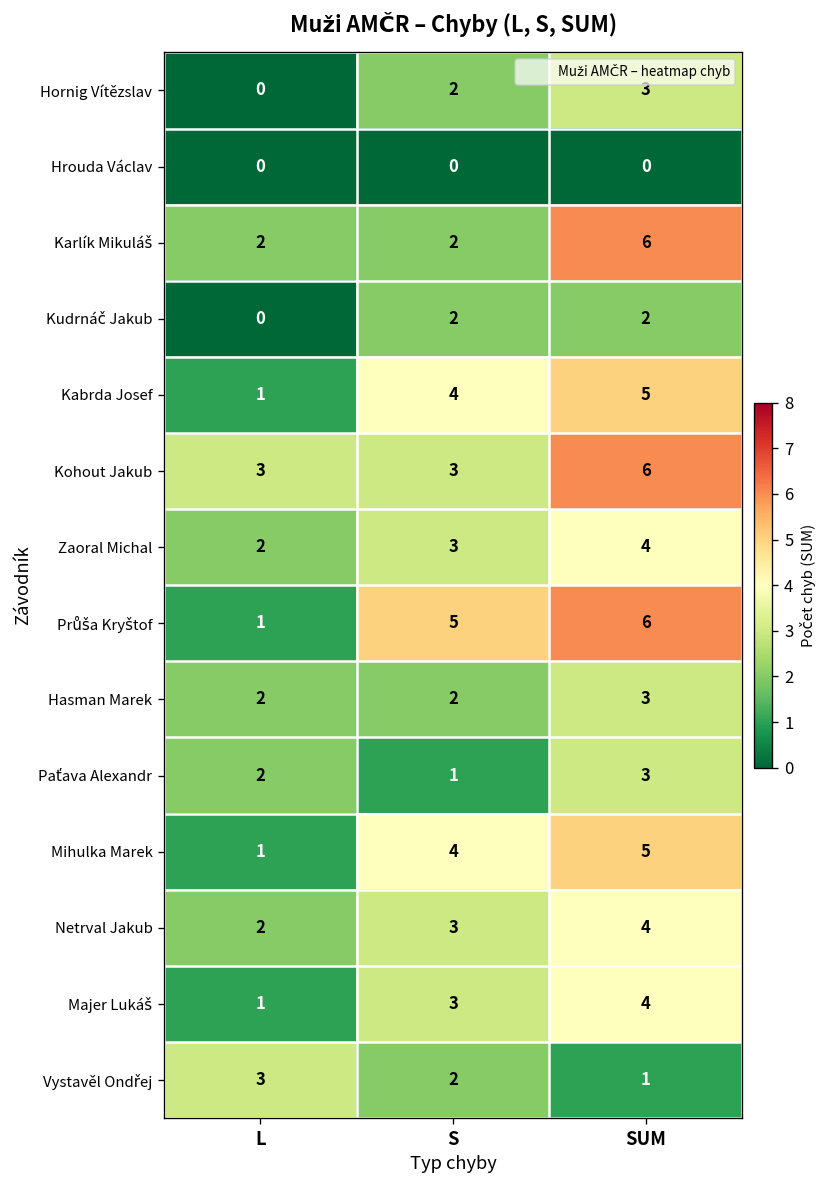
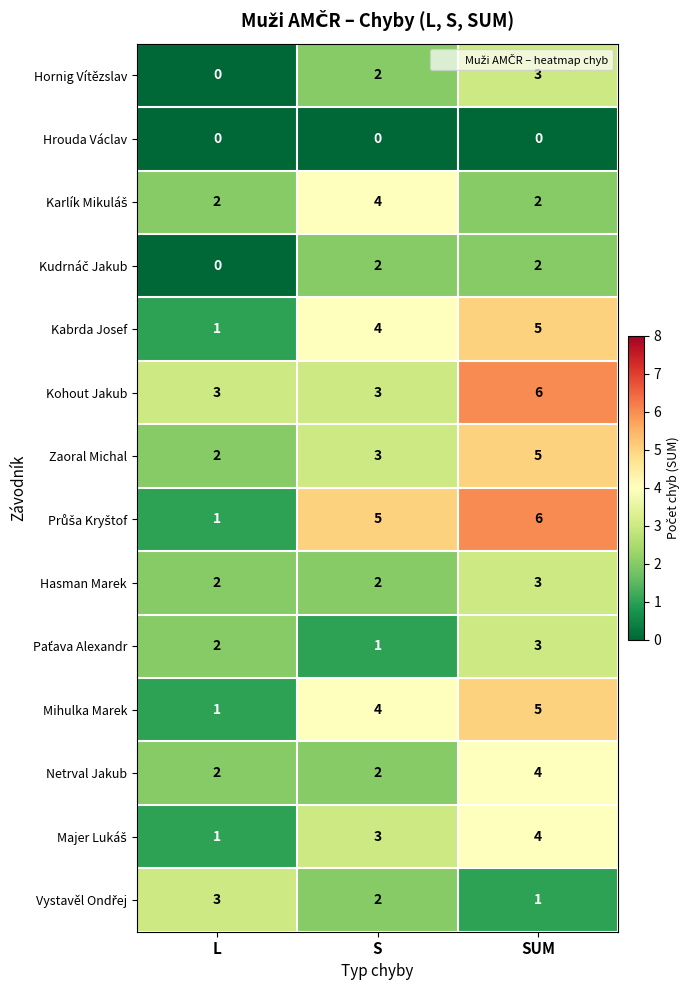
Karlík Mikuláš, S: 2 -> 4
Karlík Mikuláš, SUM: 6 -> 2
Zaoral Michal, SUM: 4 -> 5
Netrval Jakub, S: 3 -> 2
